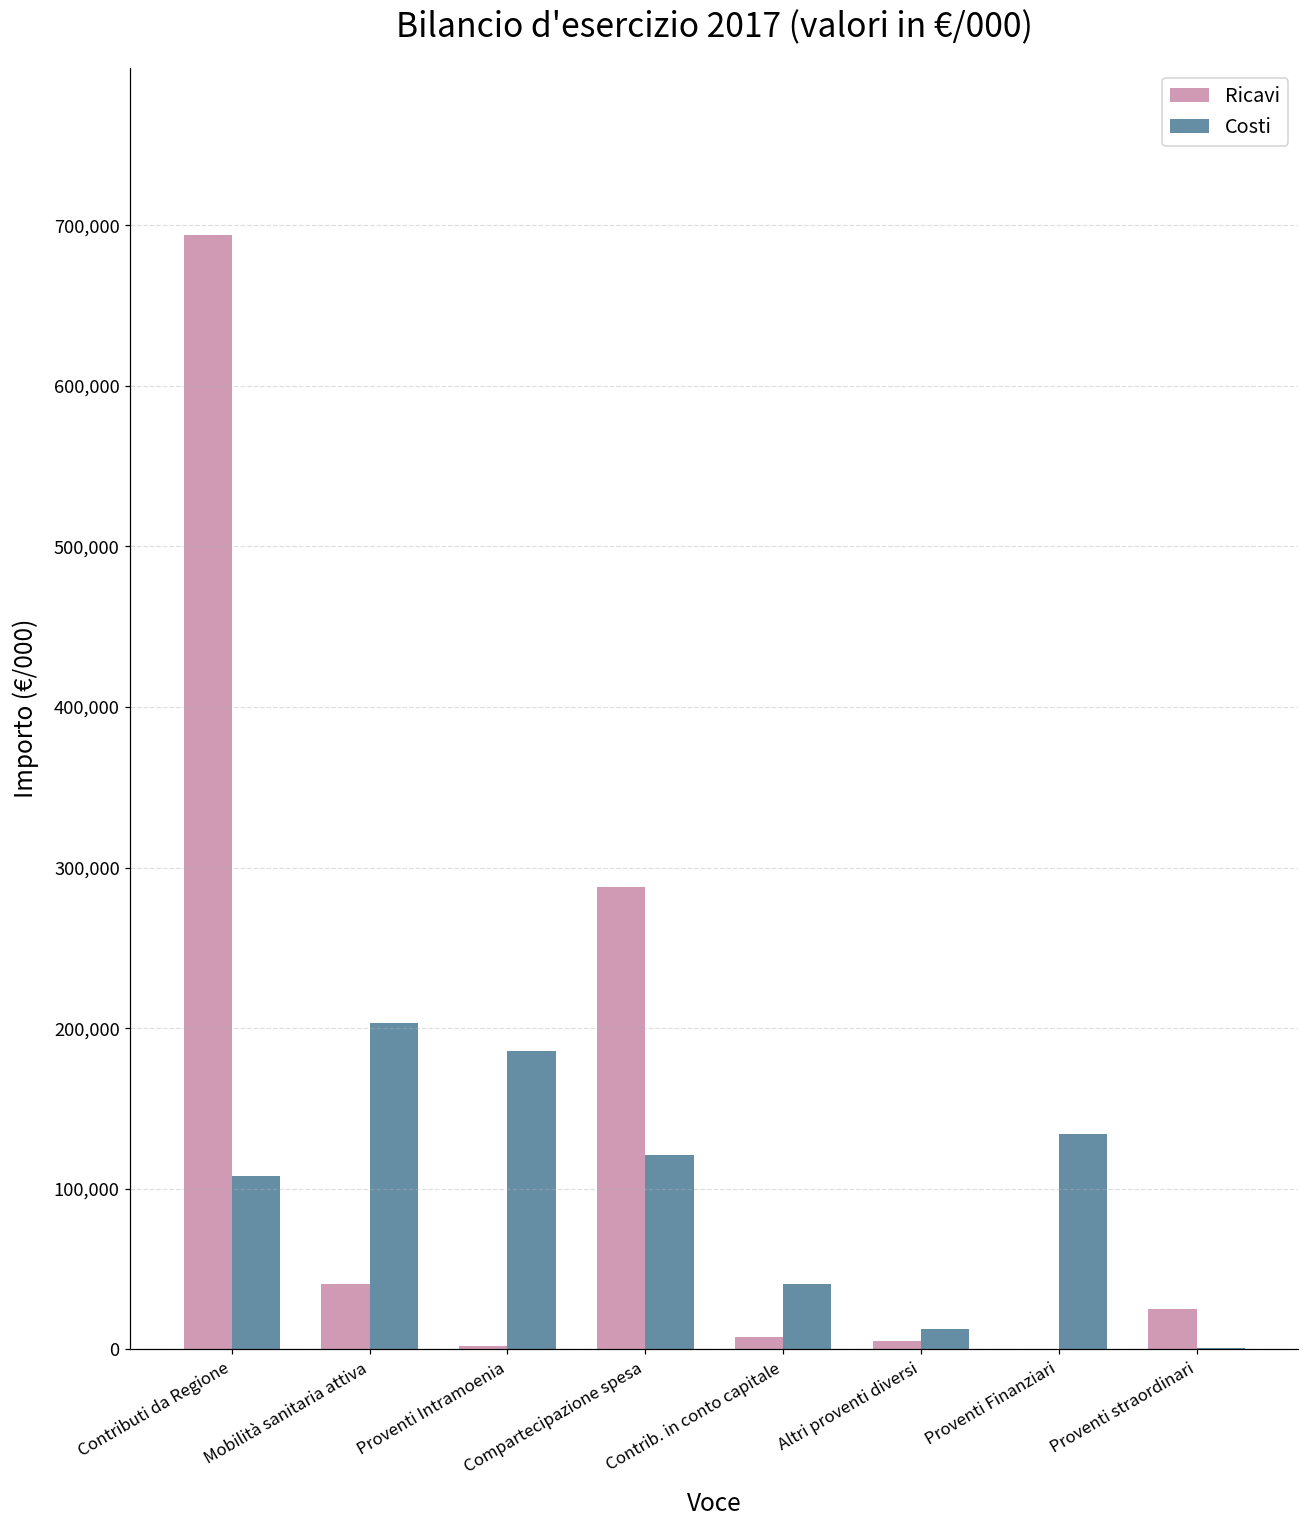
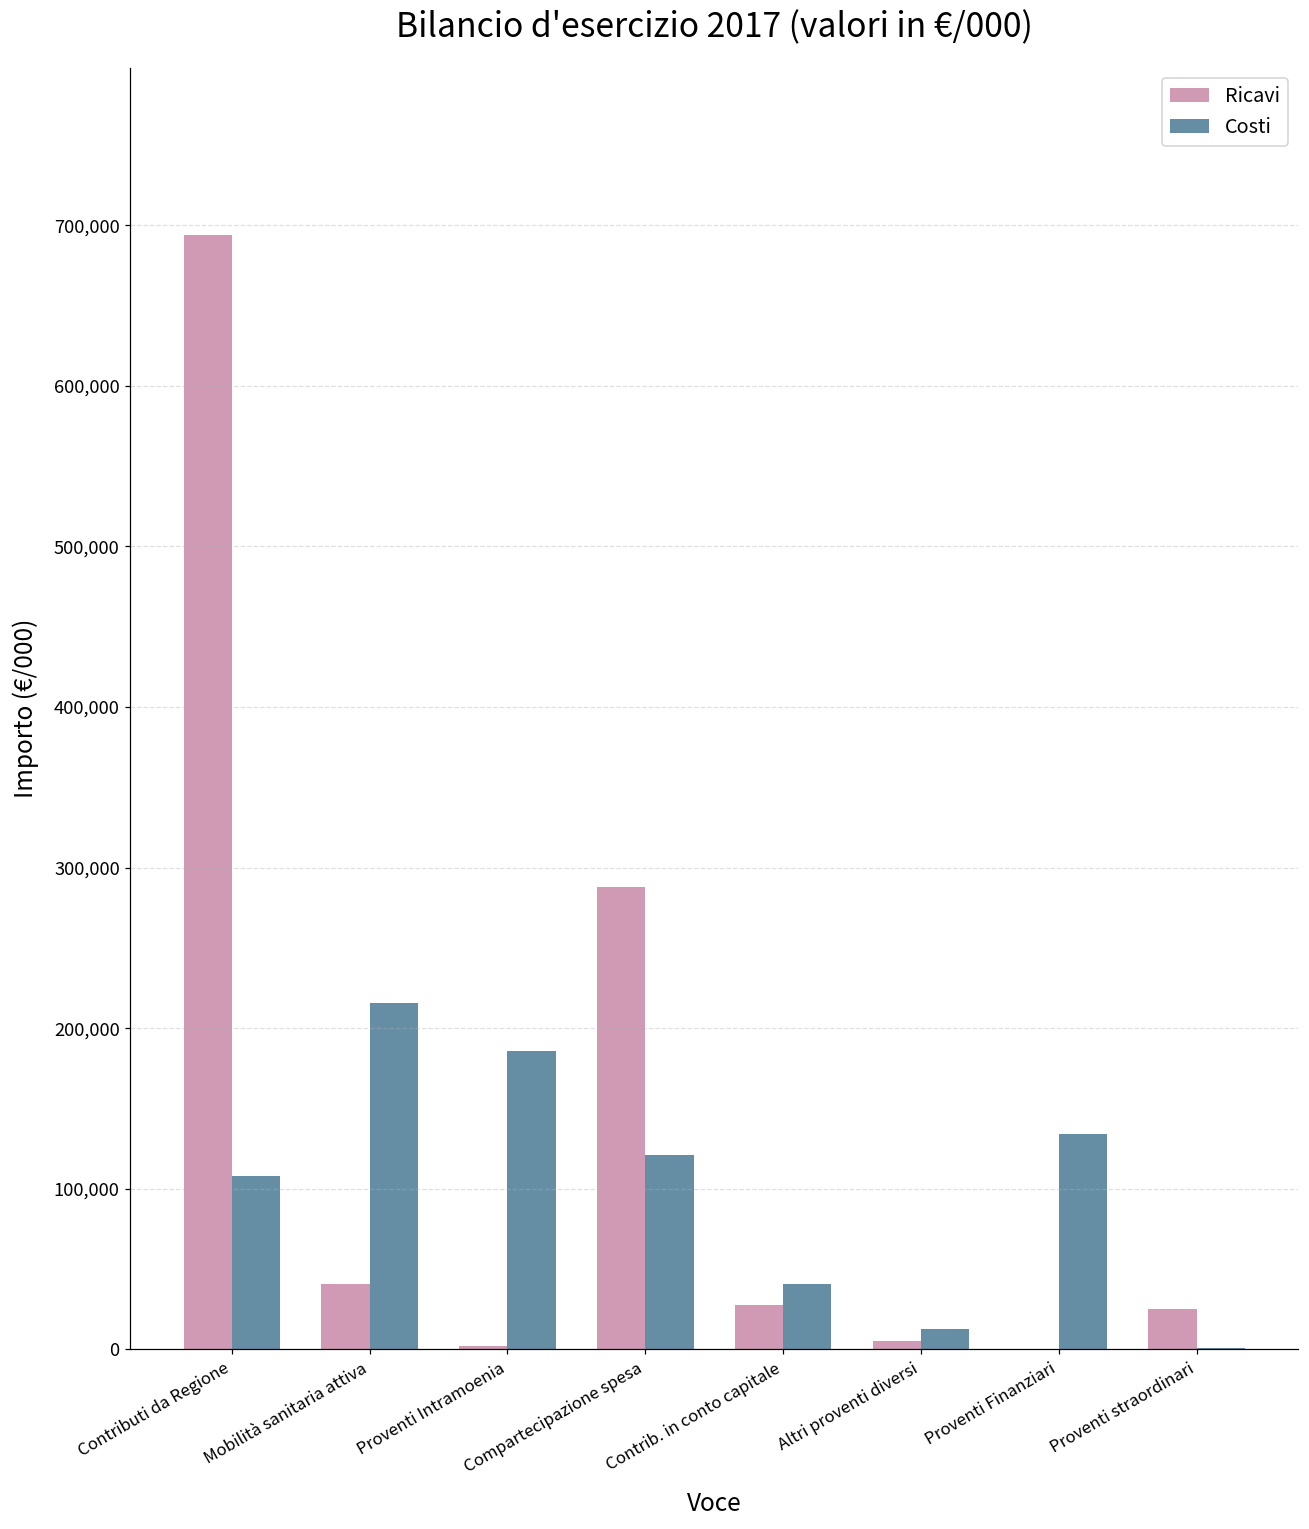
Costi, Mobilità sanitaria attiva: 203,000 -> 216,000
Ricavi, Contrib. in conto capitale: 8,000 -> 28,000
